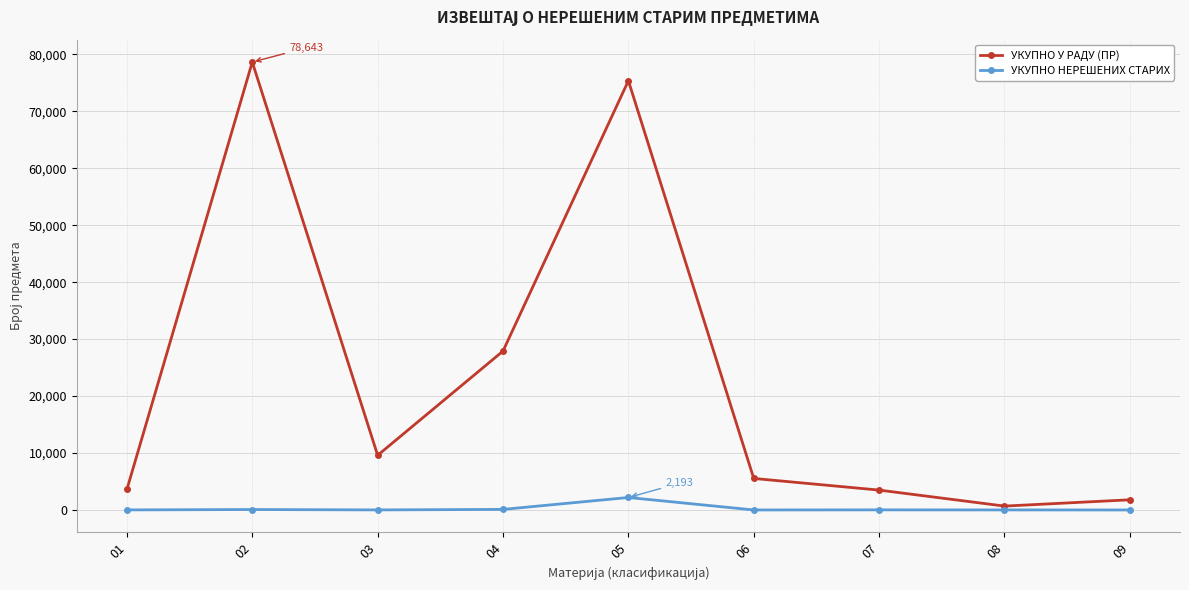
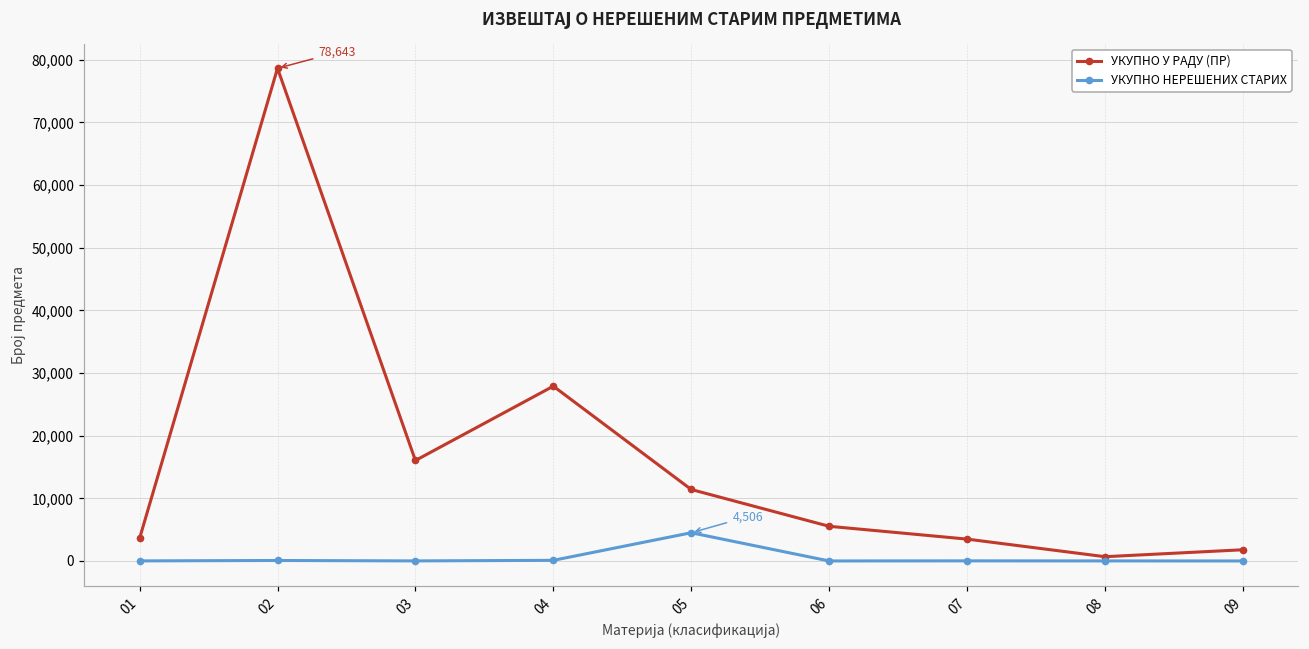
УКУПНО У РАДУ (ПР), 03: 10,000 -> 16,000
УКУПНО У РАДУ (ПР), 05: 75,000 -> 11,000
УКУПНО НЕРЕШЕНИХ СТАРИХ, 05: 2,193 -> 4,506
